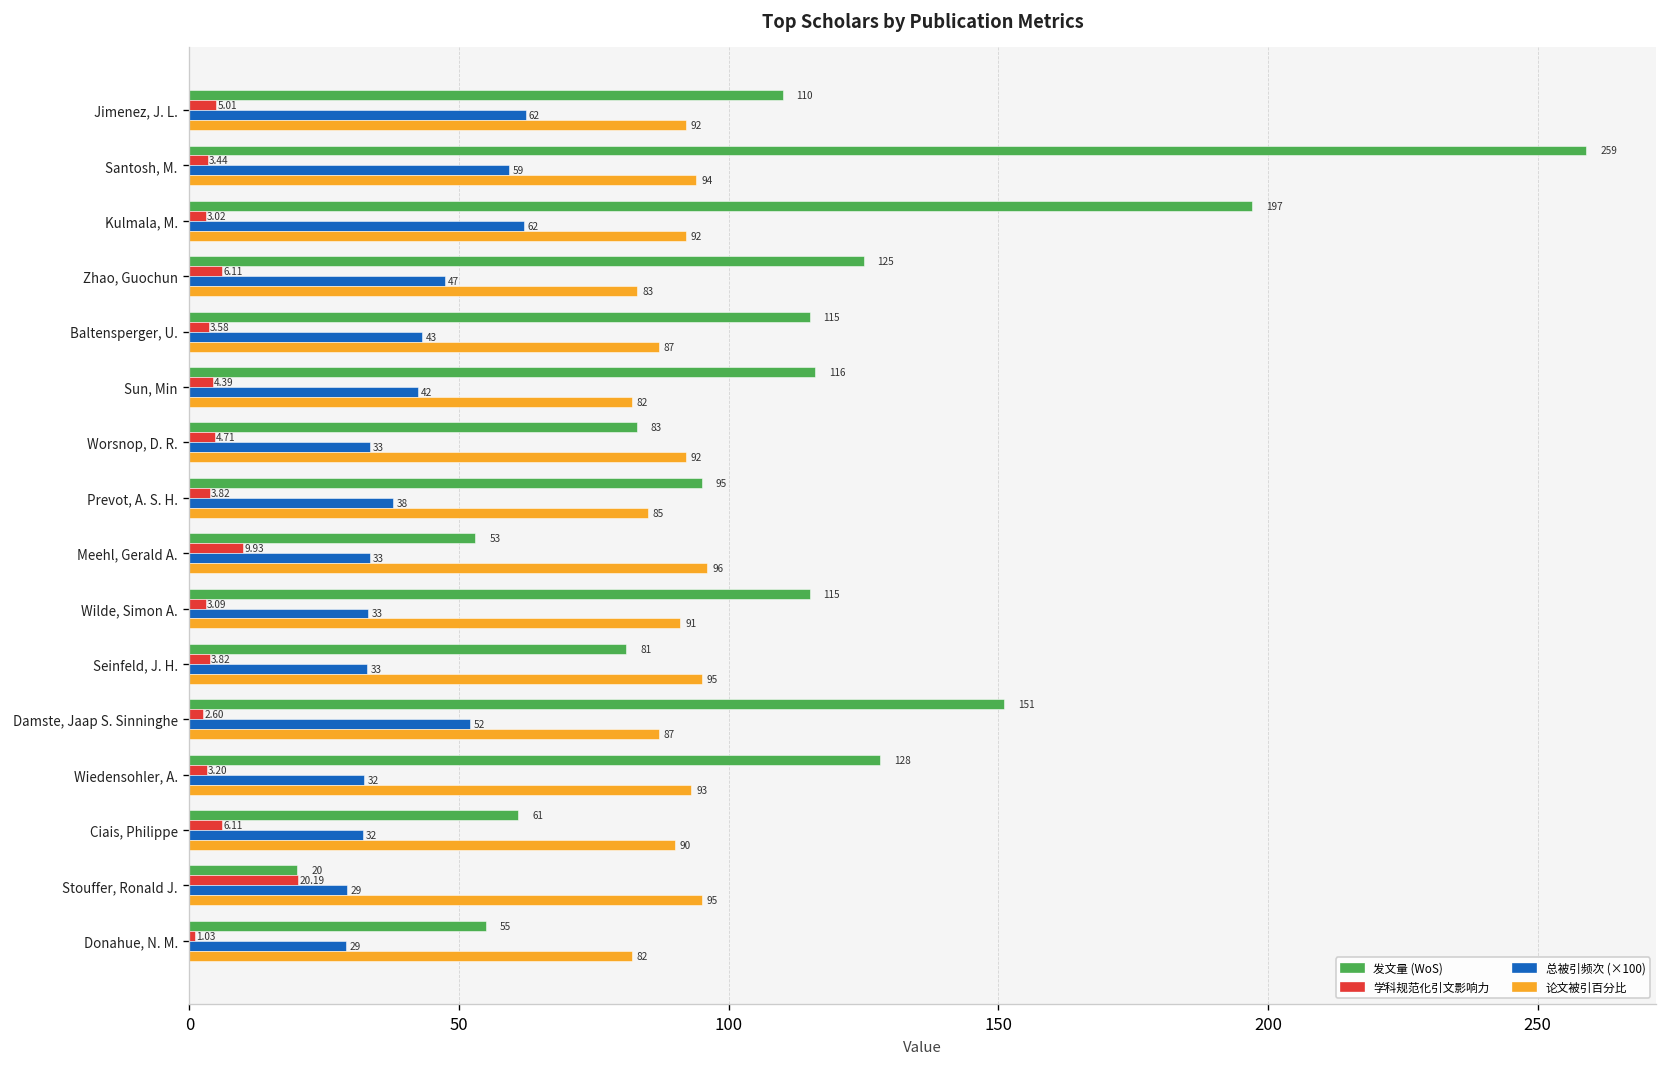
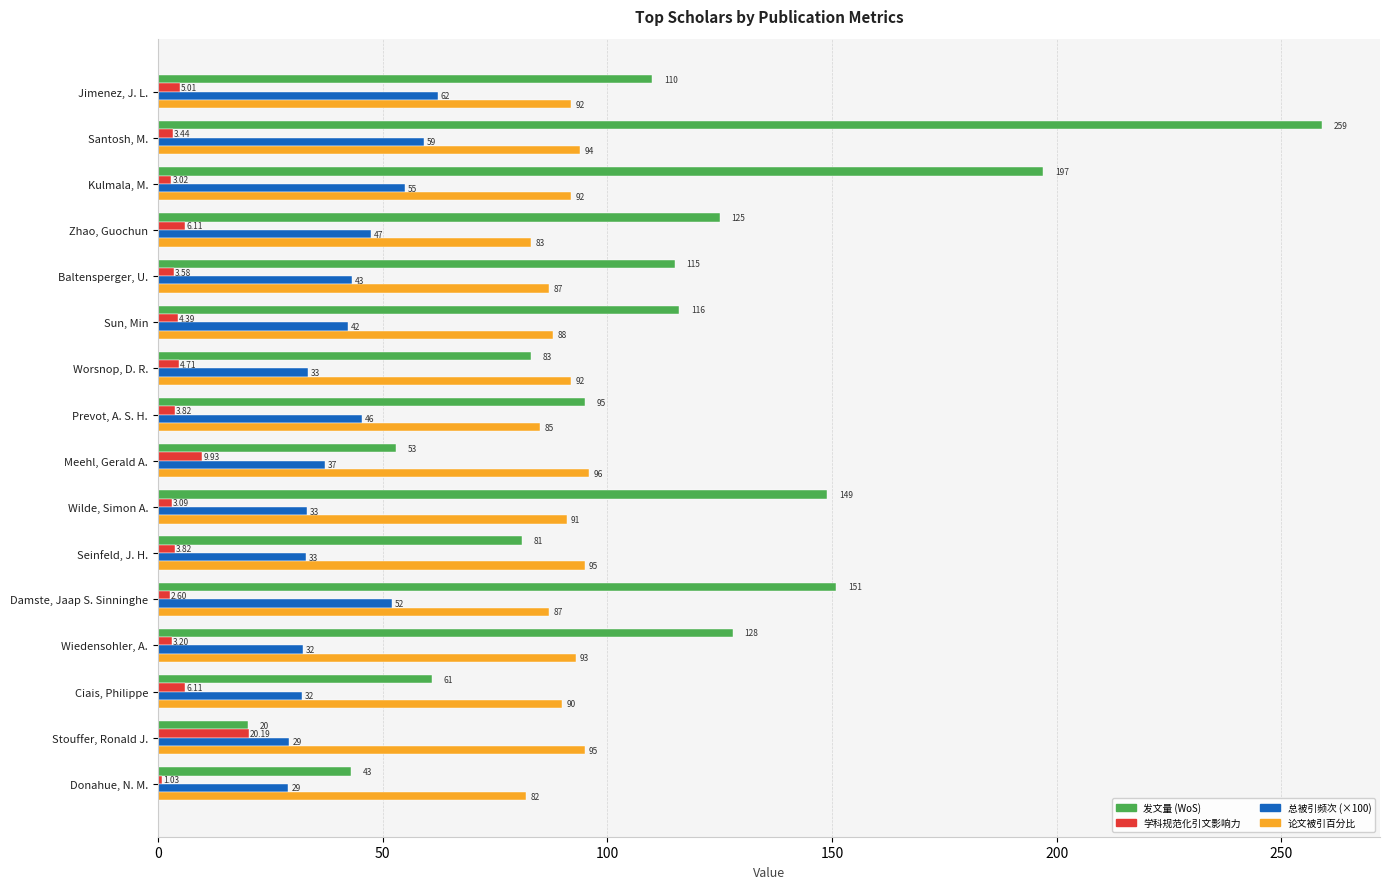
总被引频次 (×100), Kulmala, M.: 62 -> 55
论文被引百分比, Sun, Min: 82 -> 88
总被引频次 (×100), Prevot, A. S. H.: 38 -> 46
总被引频次 (×100), Meehl, Gerald A.: 33 -> 37
发文量 (WoS), Wilde, Simon A.: 115 -> 149
发文量 (WoS), Donahue, N. M.: 55 -> 43
